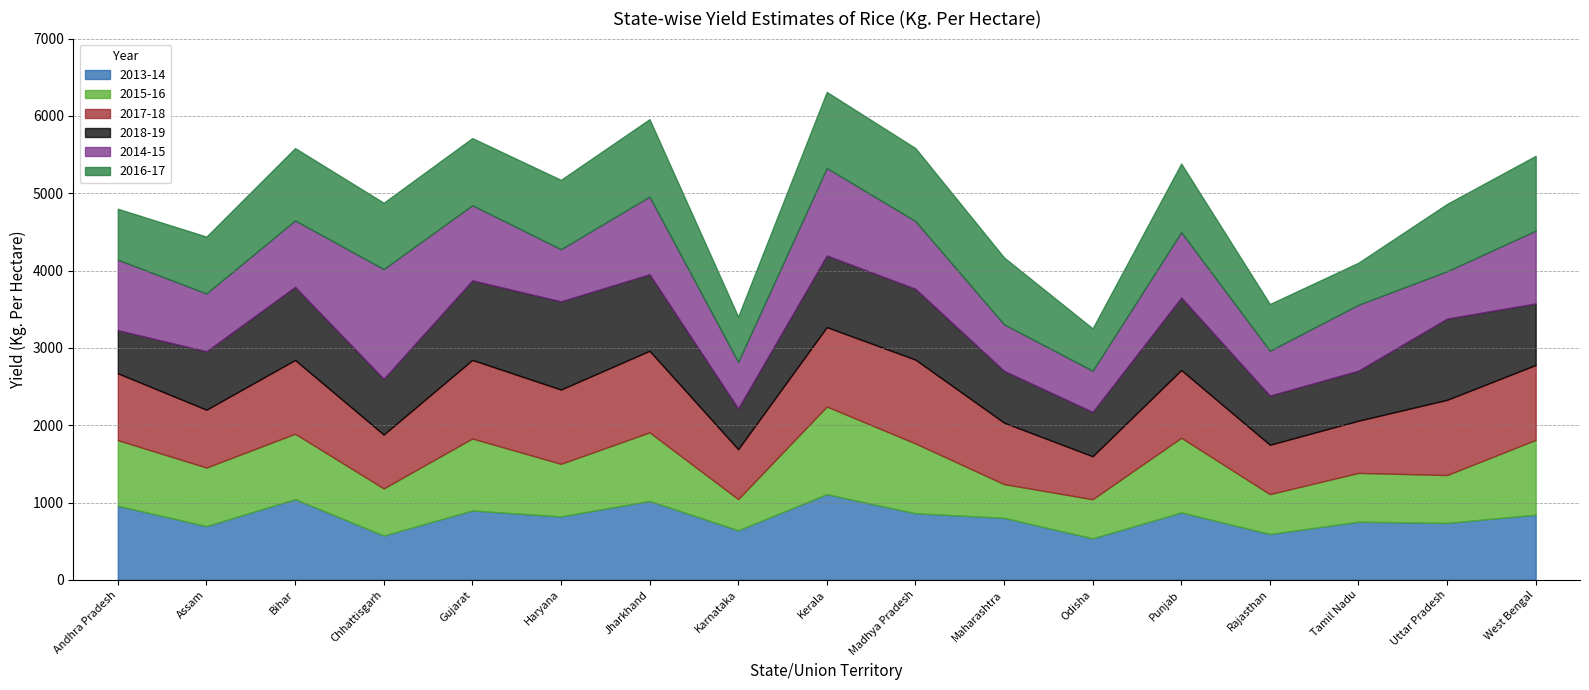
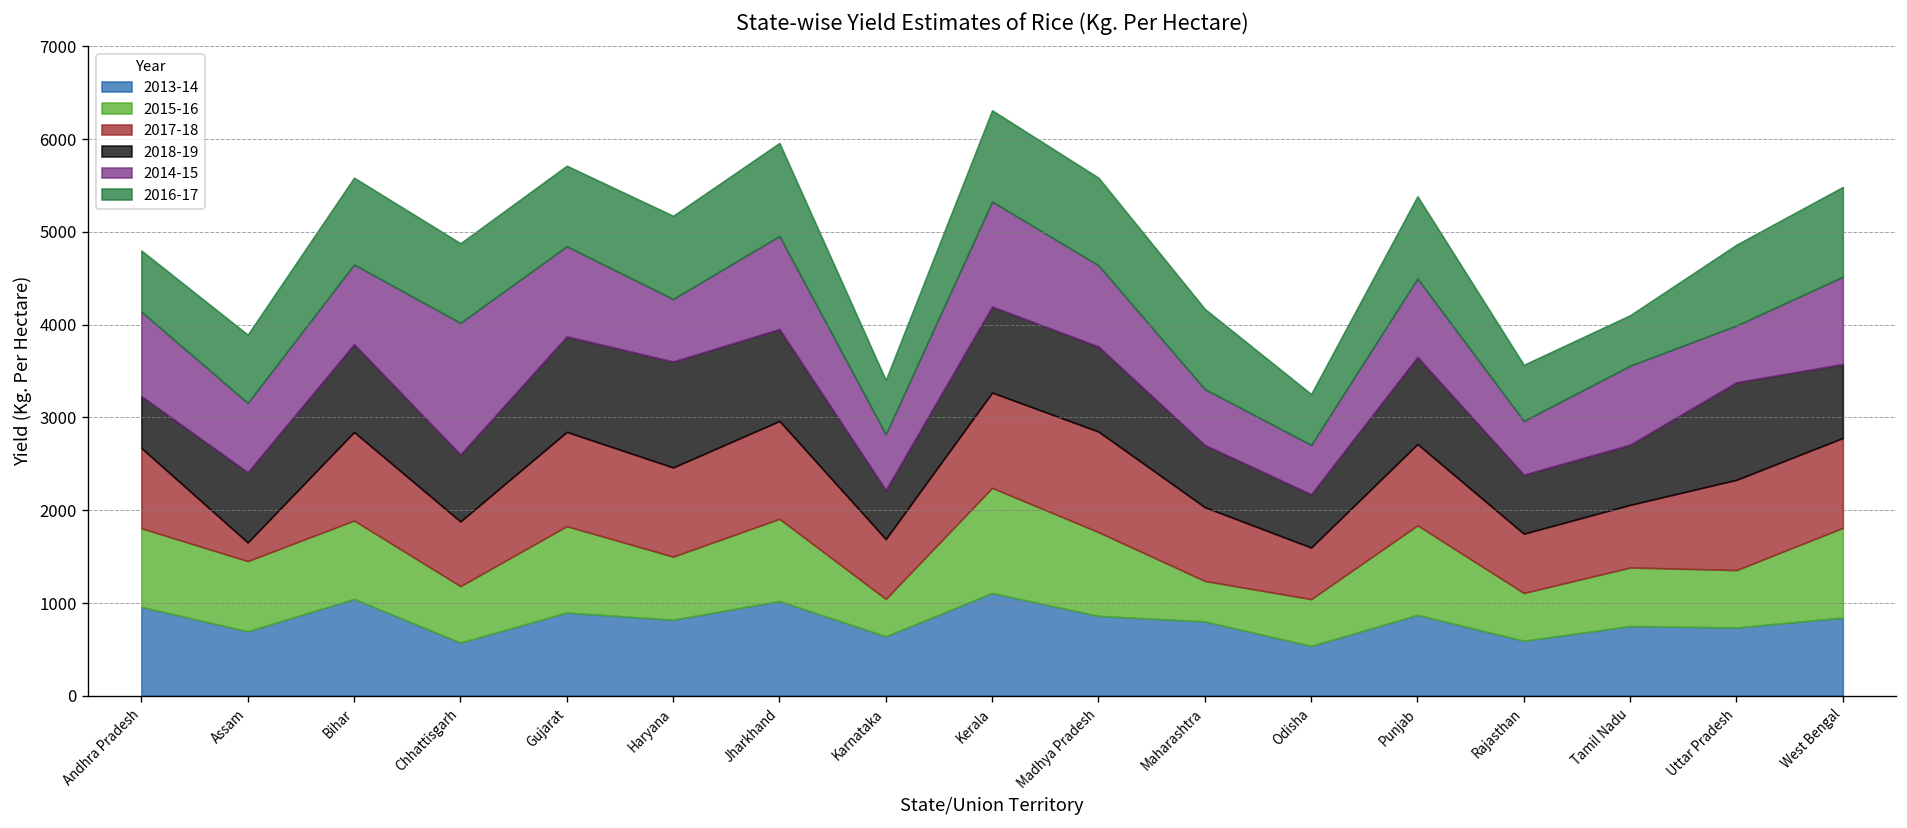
2017-18, Assam: 700 -> 200
